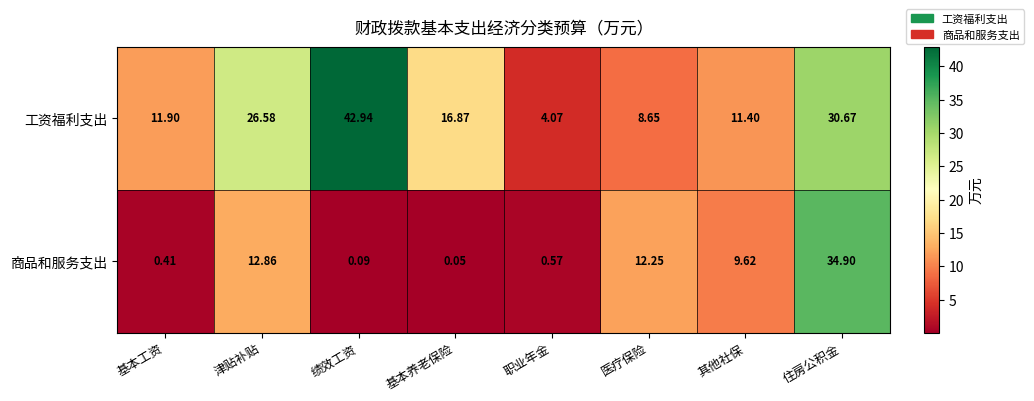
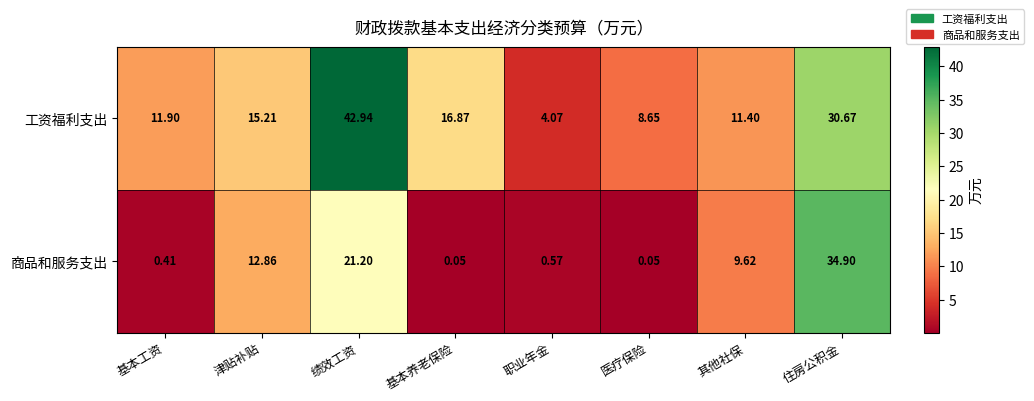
工资福利支出, 津贴补贴: 26.58 -> 15.21
商品和服务支出, 绩效工资: 0.09 -> 21.20
商品和服务支出, 医疗保险: 12.25 -> 0.05
